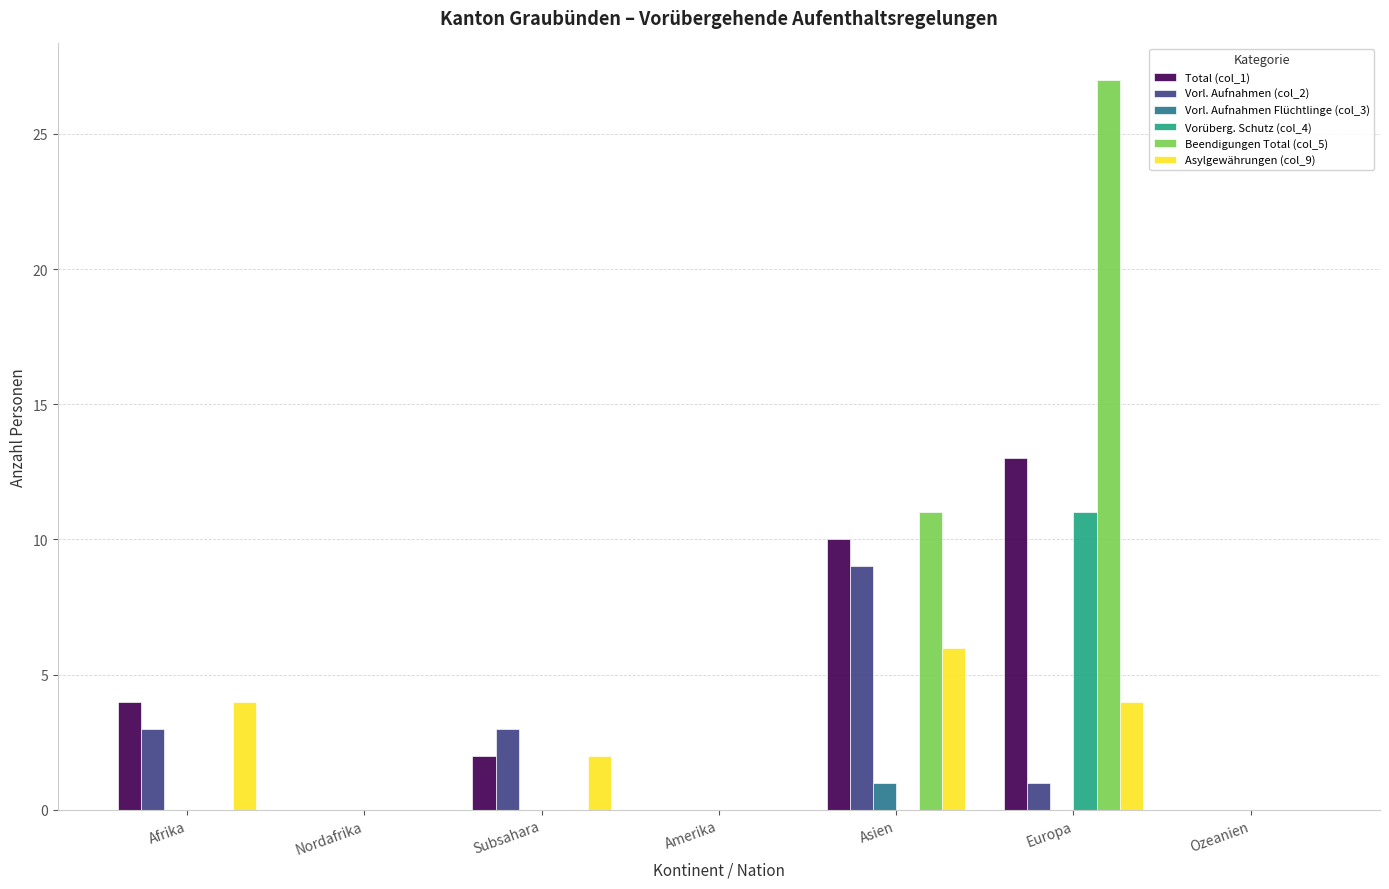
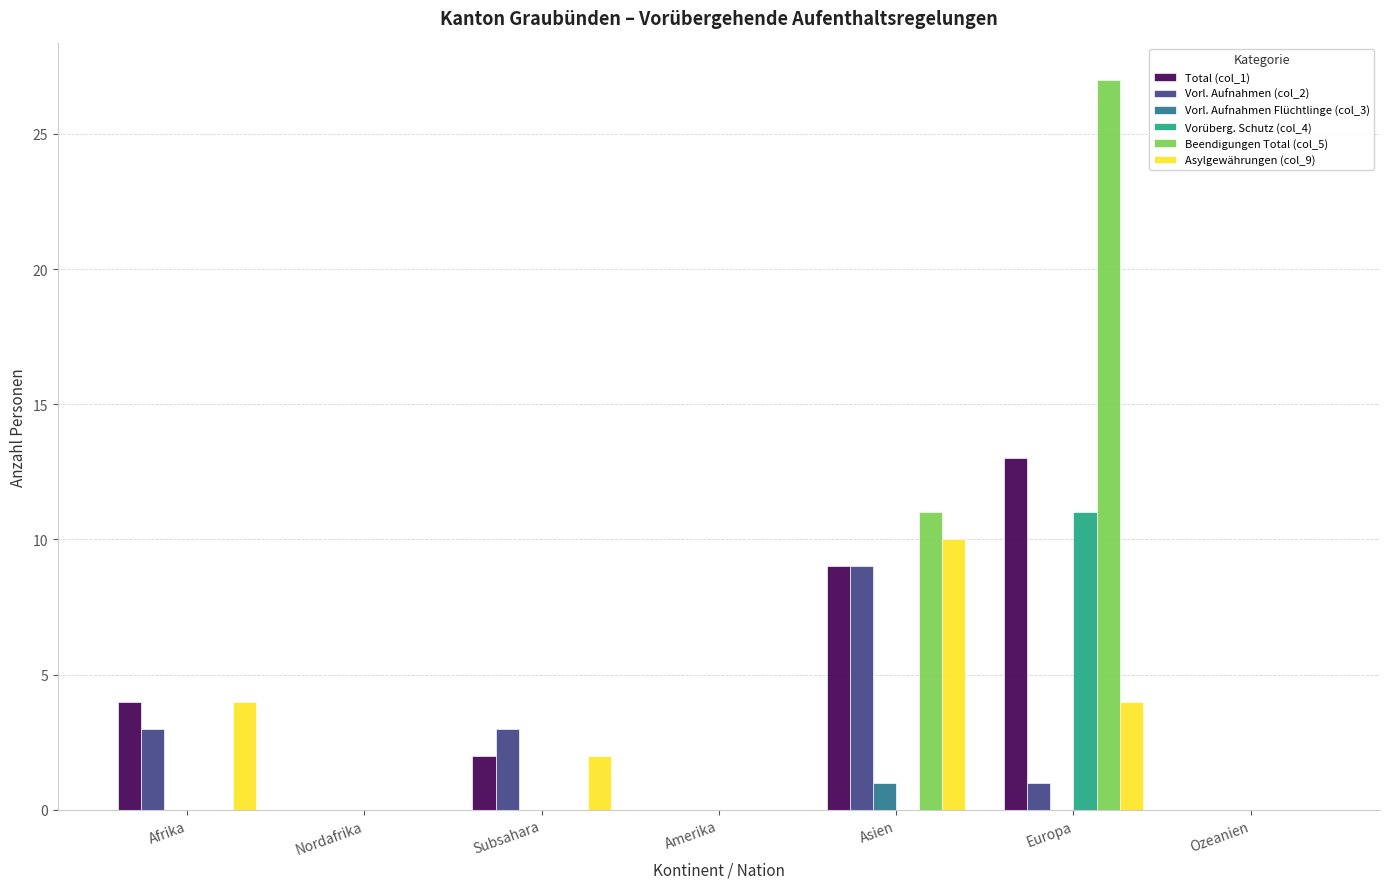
Total (col_1), Asien: 10 -> 9
Asylgewährungen (col_9), Asien: 6 -> 10
